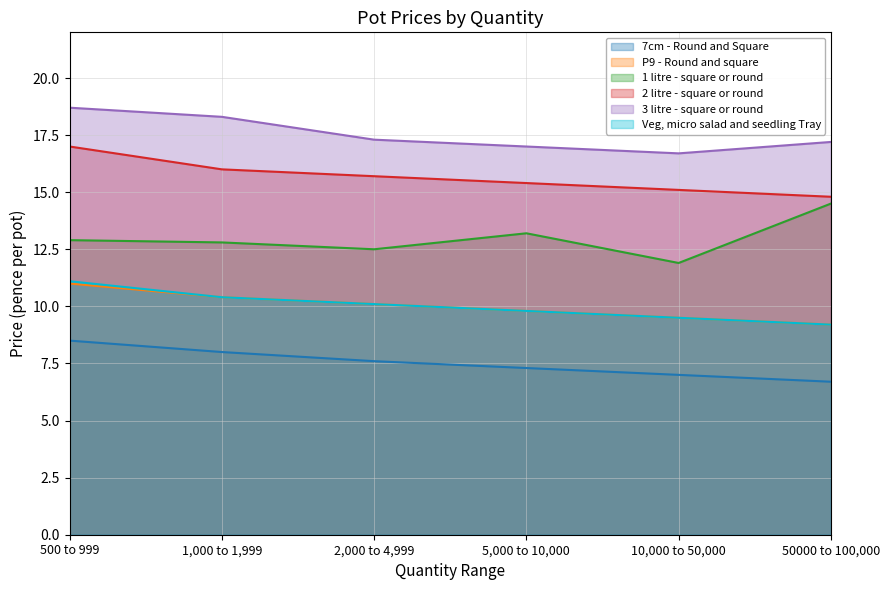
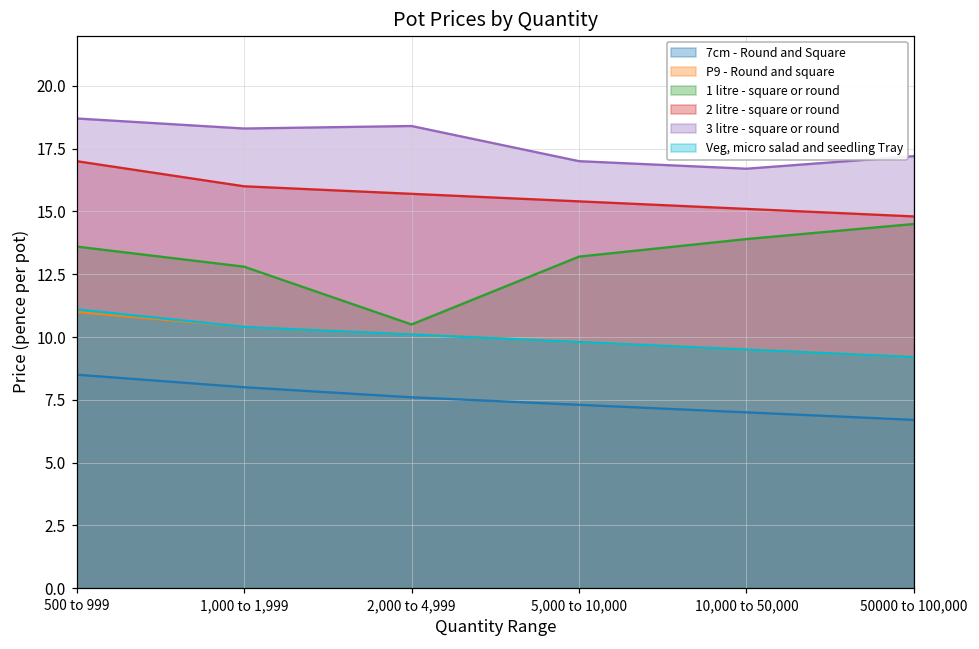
1 litre - square or round, 500 to 999: 12.9 -> 13.6
1 litre - square or round, 2,000 to 4,999: 12.5 -> 10.5
3 litre - square or round, 2,000 to 4,999: 17.3 -> 18.4
1 litre - square or round, 10,000 to 50,000: 11.9 -> 13.9
